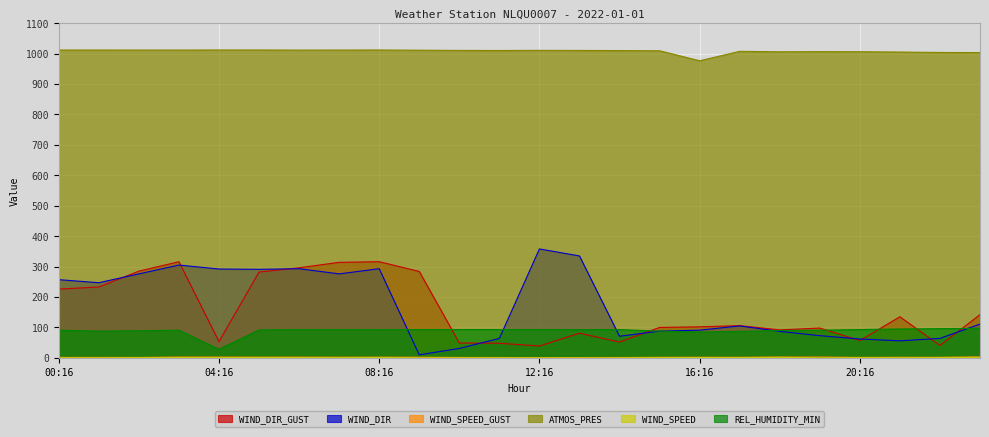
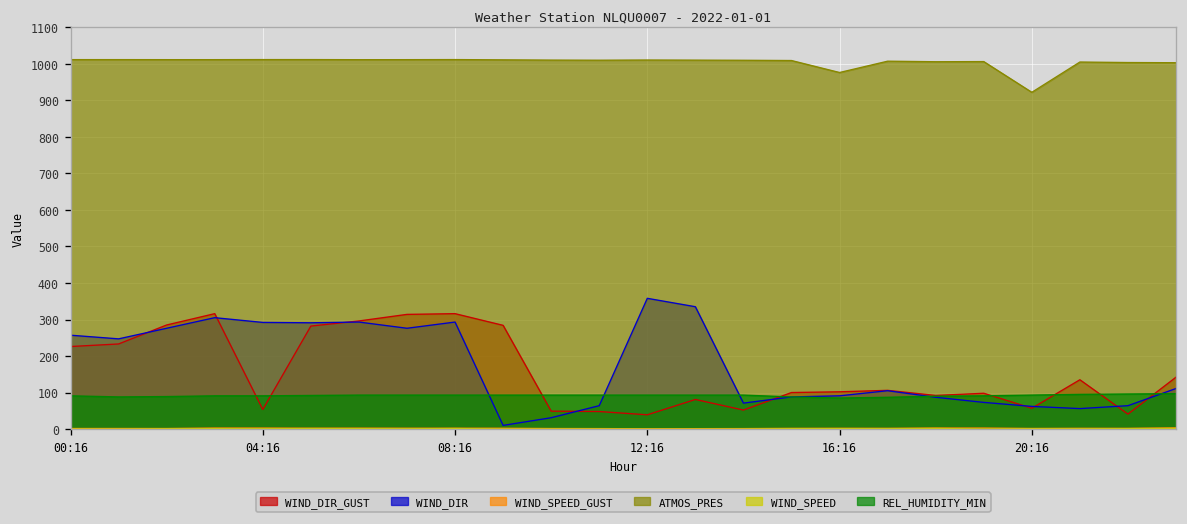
REL_HUMIDITY_MIN, 04:16: 30 -> 90
ATMOS_PRES, 20:16: 1010 -> 920
